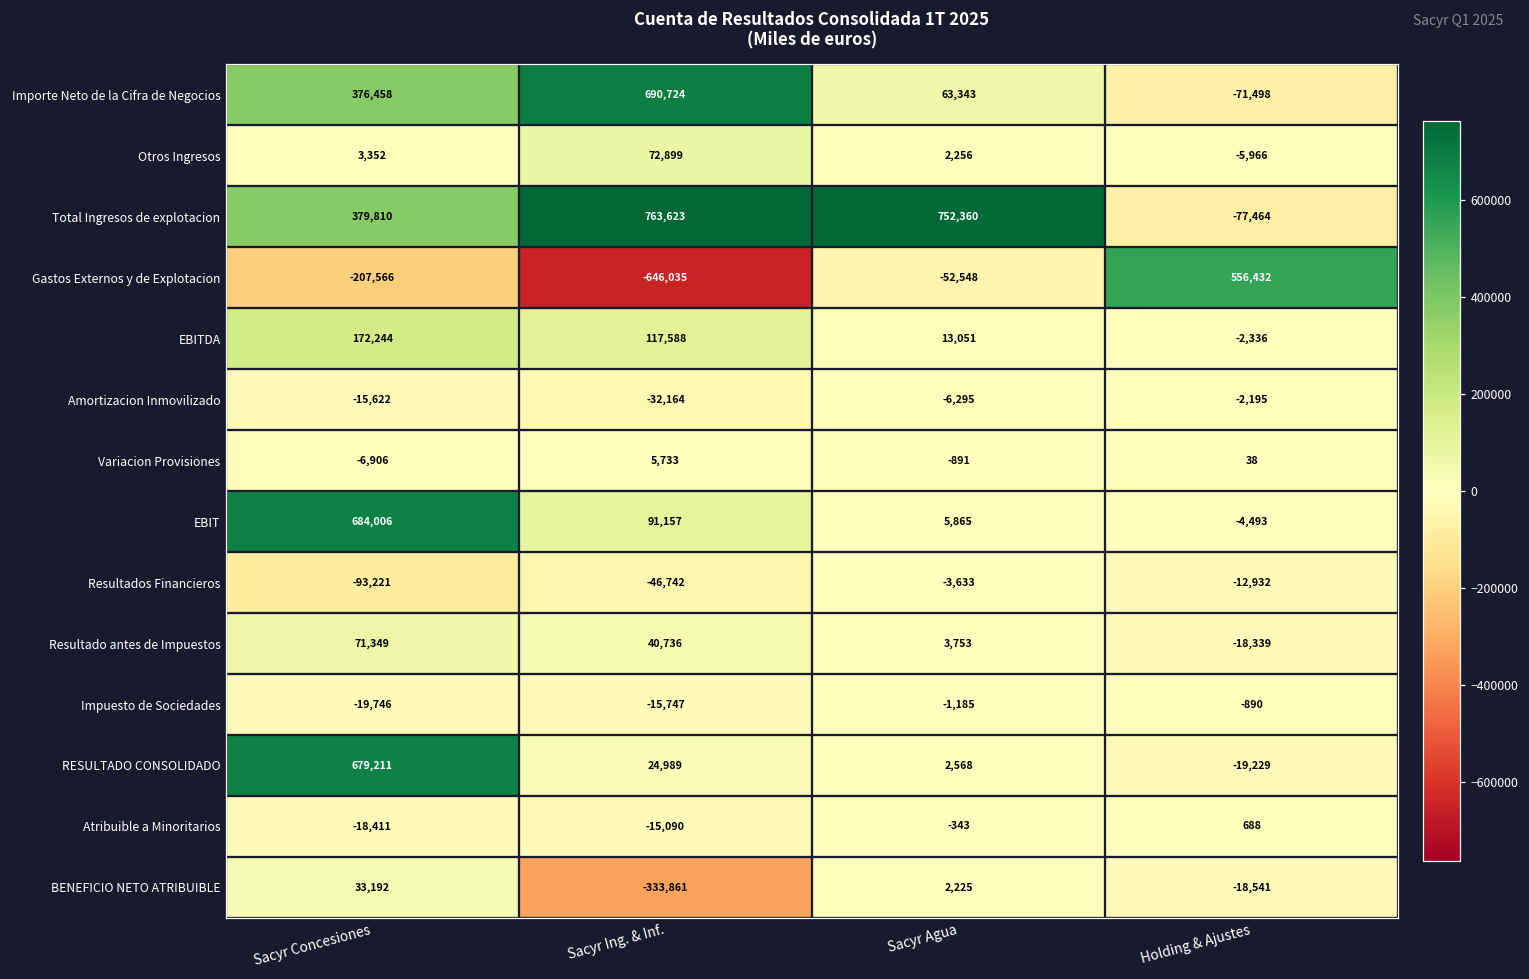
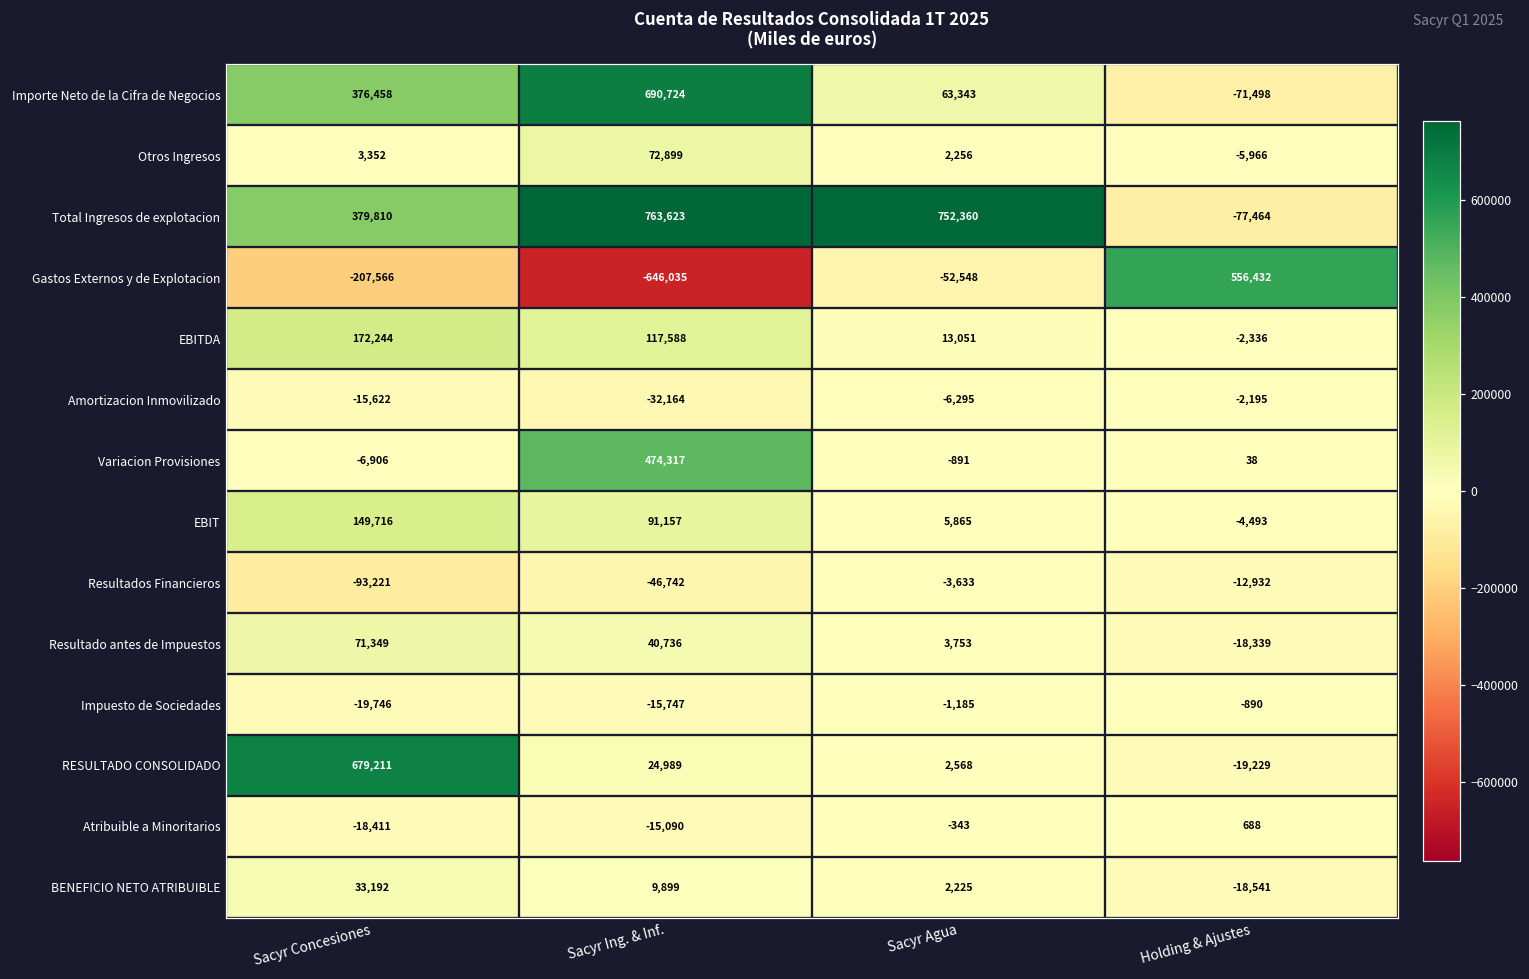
Variacion Provisiones, Sacyr Ing. & Inf.: 5,733 -> 474,317
EBIT, Sacyr Concesiones: 684,006 -> 149,716
BENEFICIO NETO ATRIBUIBLE, Sacyr Ing. & Inf.: -333,861 -> 9,899
